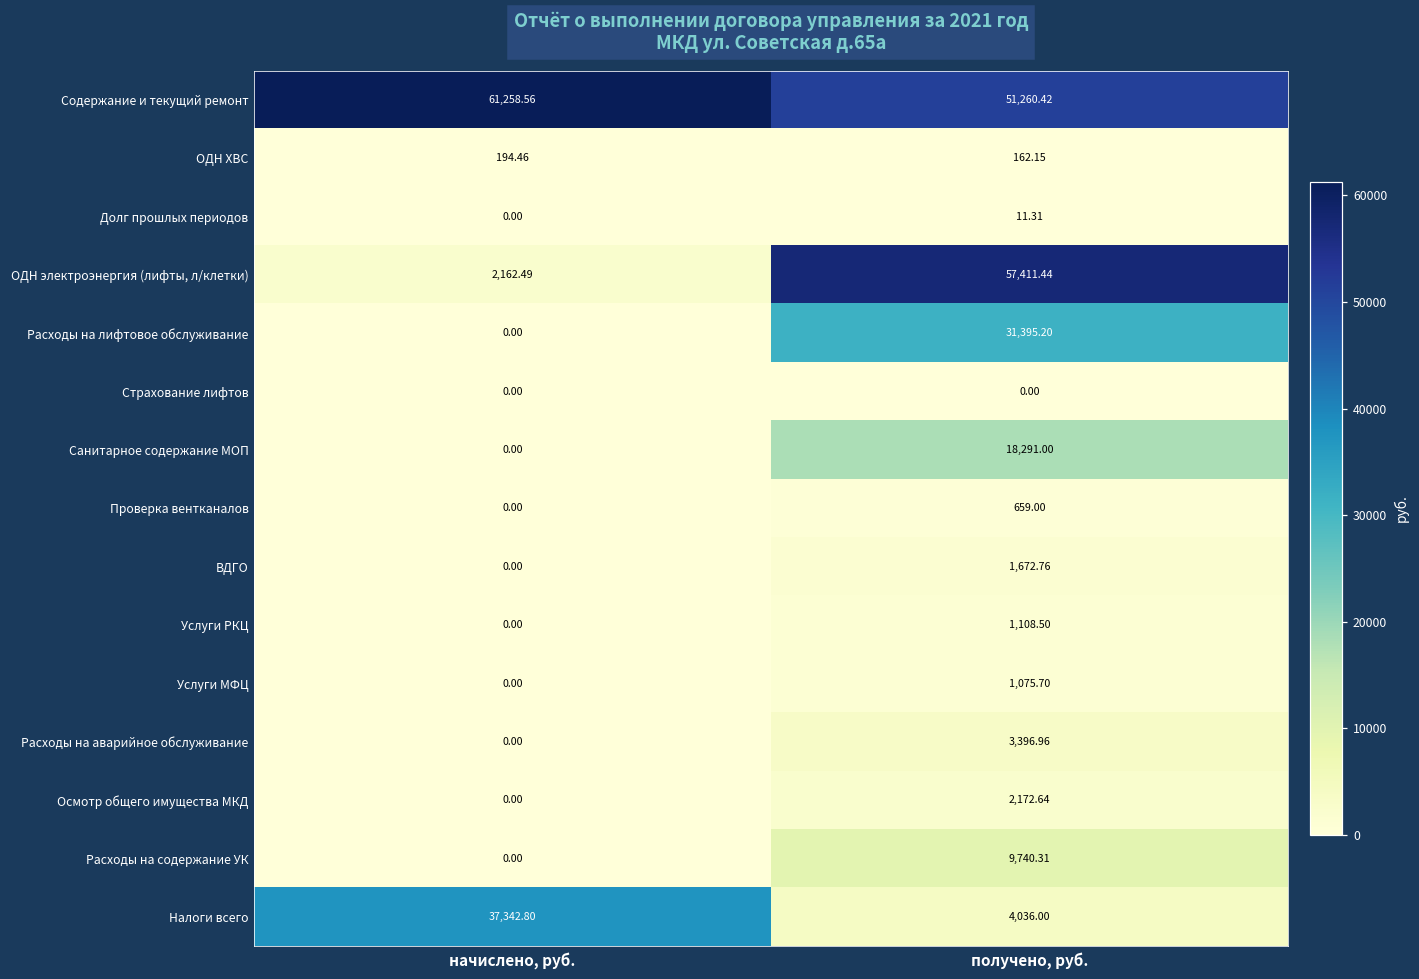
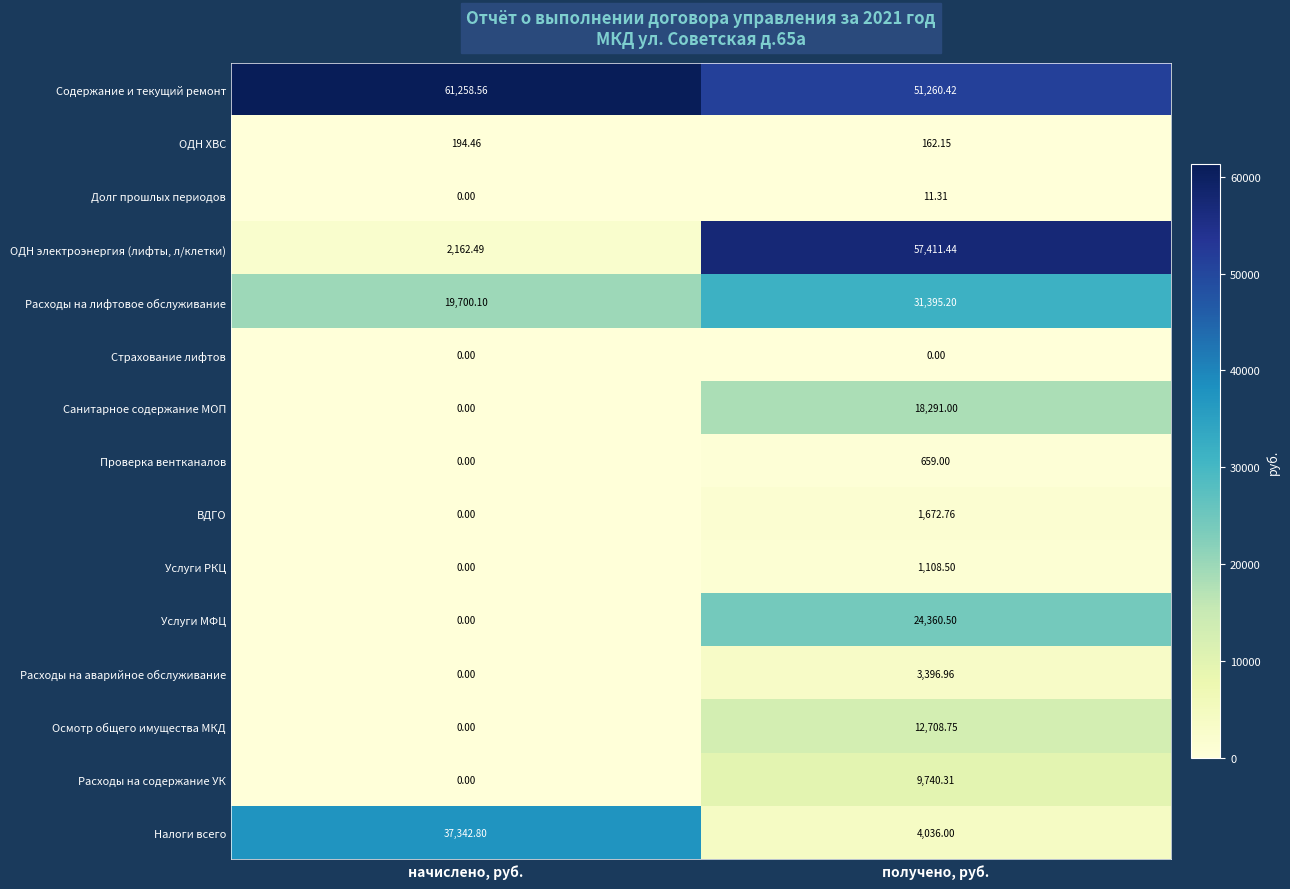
Расходы на лифтовое обслуживание, начислено, руб.: 0.00 -> 19,700.10
Услуги МФЦ, получено, руб.: 1,075.70 -> 24,360.50
Осмотр общего имущества МКД, получено, руб.: 2,172.64 -> 12,708.75
